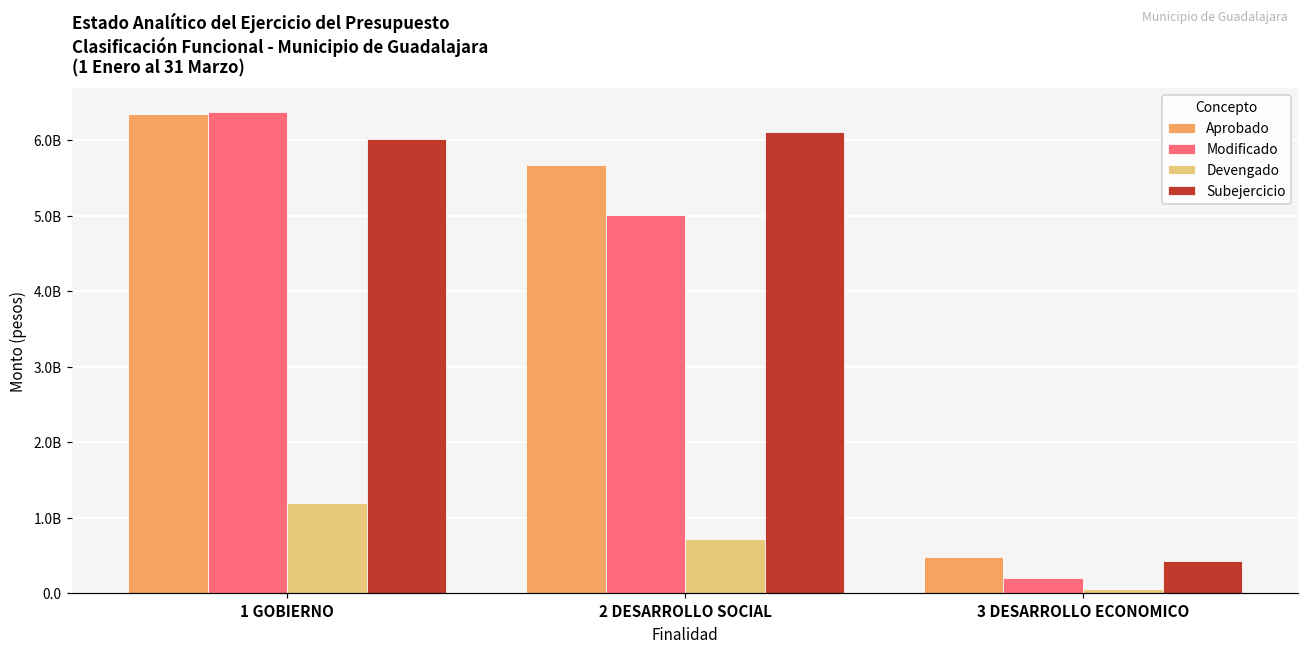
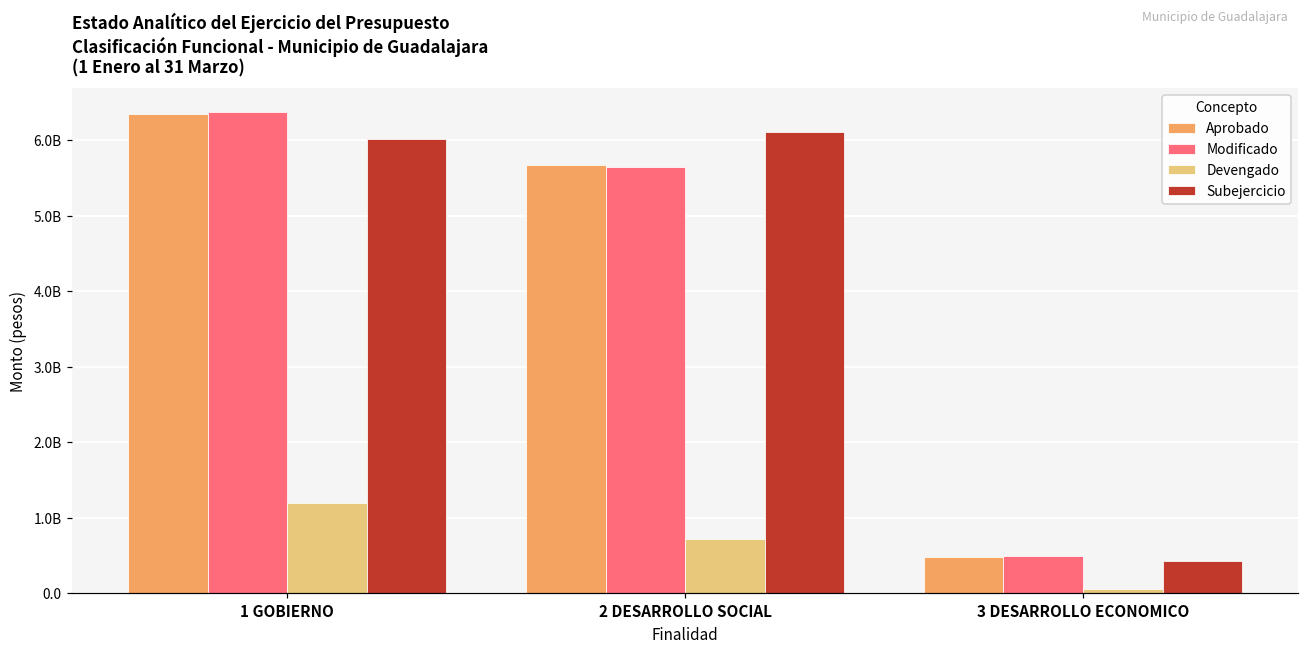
Modificado, 2 DESARROLLO SOCIAL: 5000000000 -> 5700000000
Modificado, 3 DESARROLLO ECONOMICO: 200000000 -> 500000000
